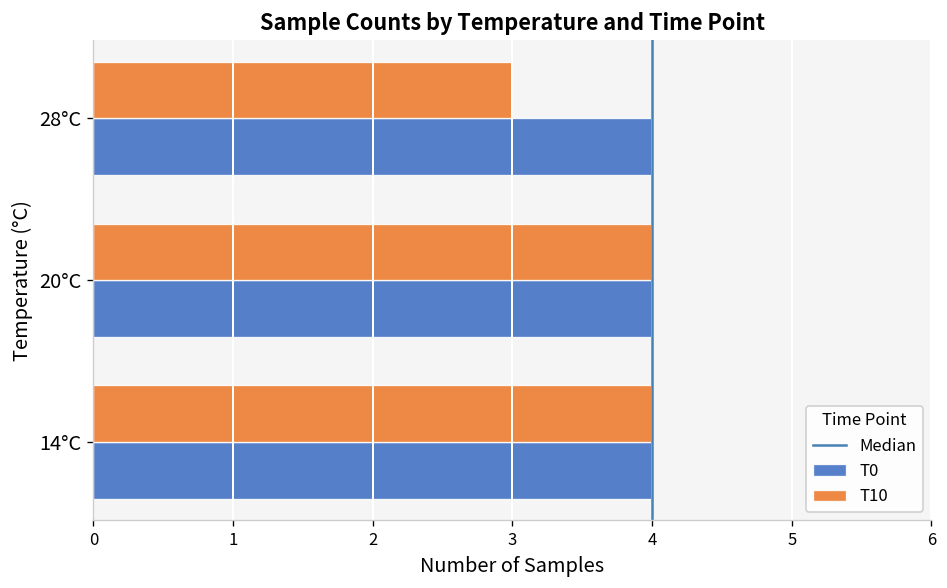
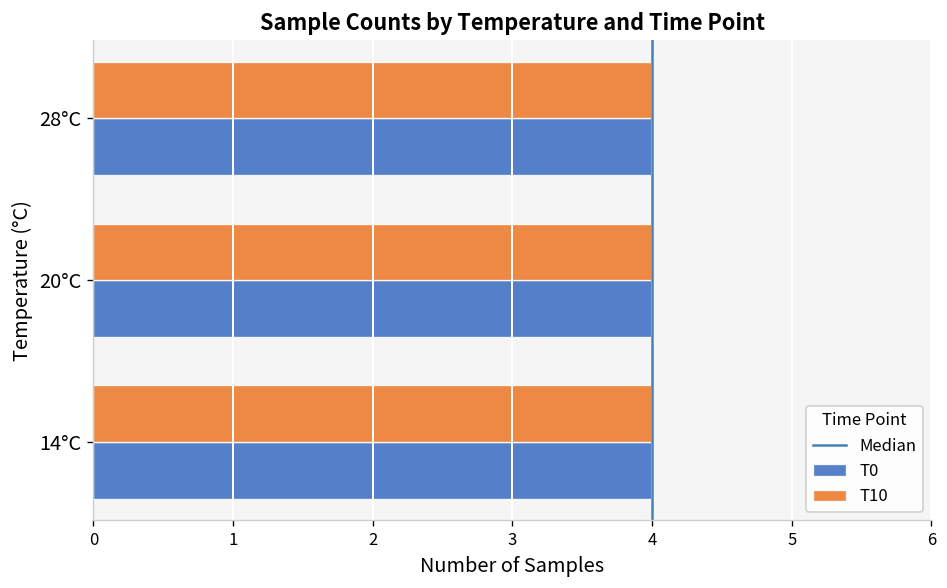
T10, 28°C: 3 -> 4
